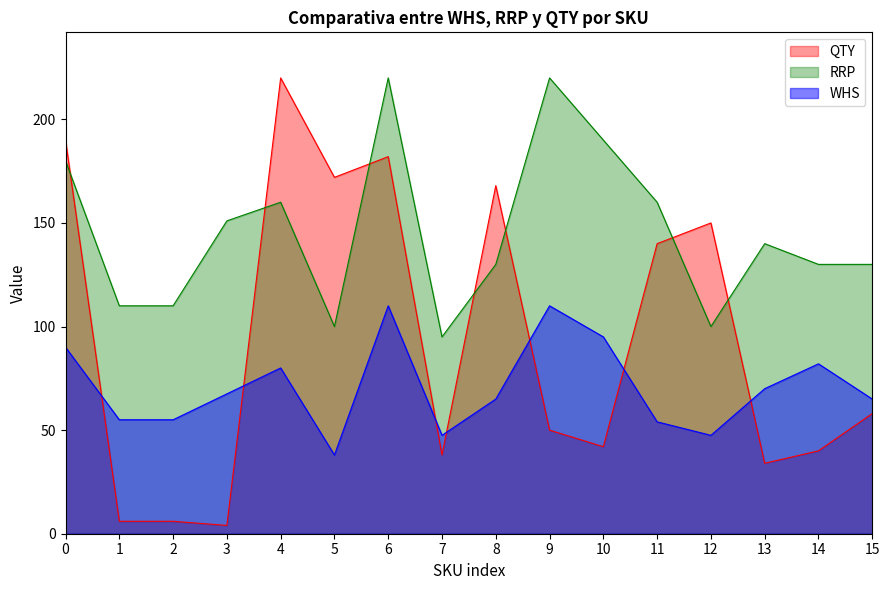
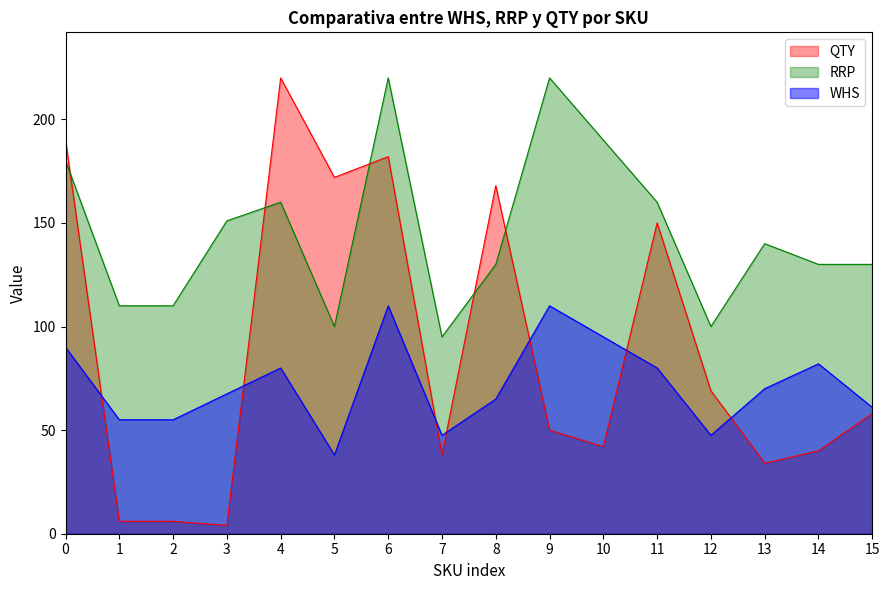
QTY, 11: 140 -> 150
WHS, 11: 54 -> 80
QTY, 12: 150 -> 69
WHS, 15: 65 -> 61
